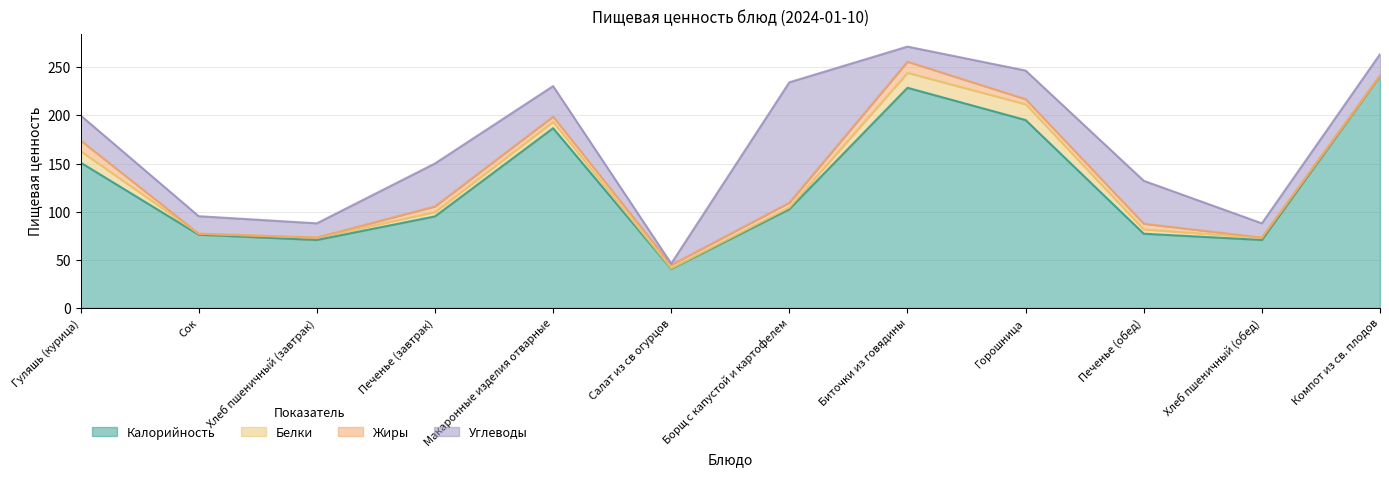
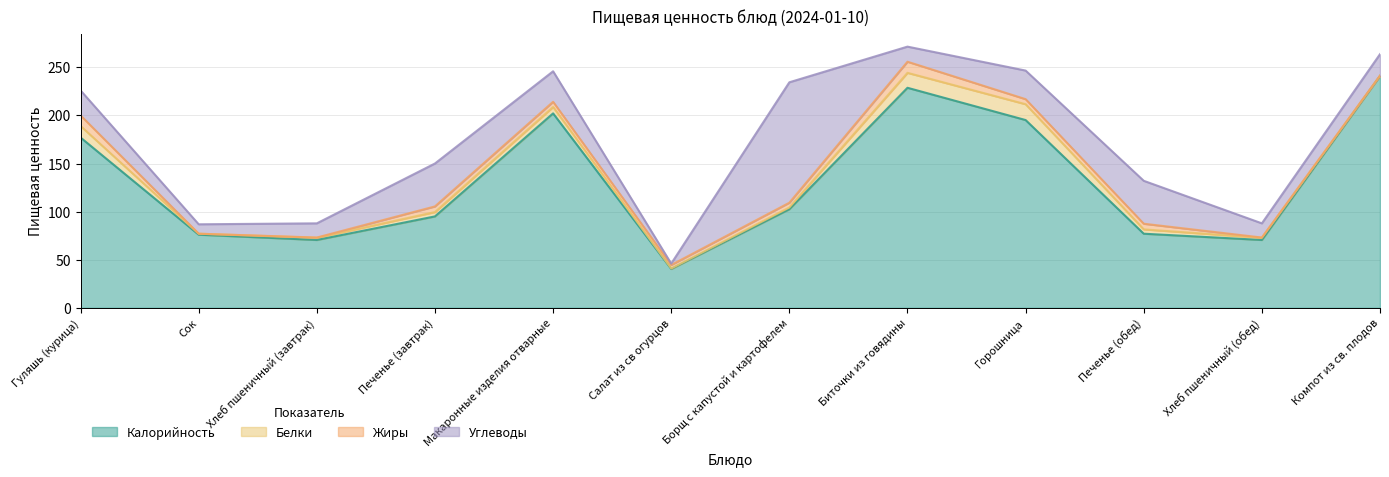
Калорийность, Гуляшь (курица): 150 -> 180
Углеводы, Сок: 20 -> 10
Калорийность, Макаронные изделия отварные: 190 -> 200
